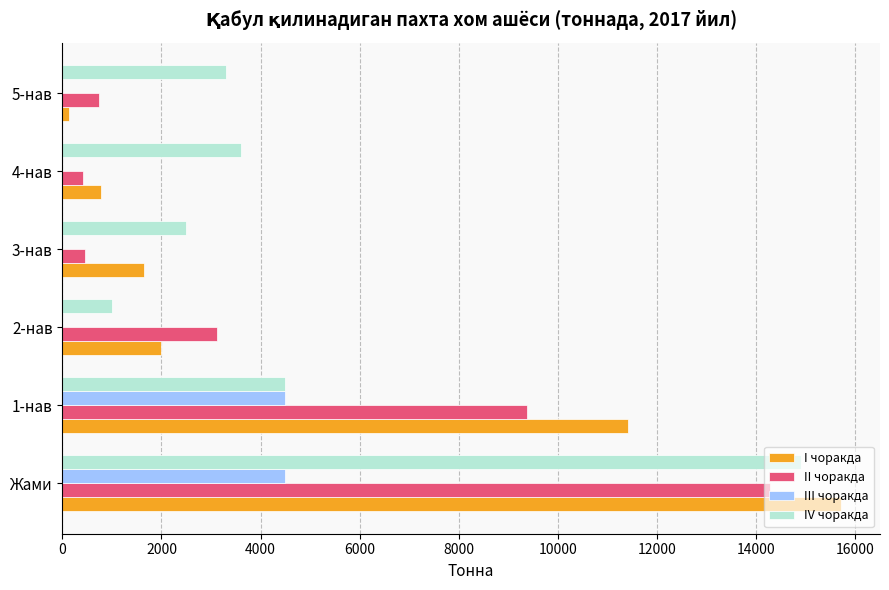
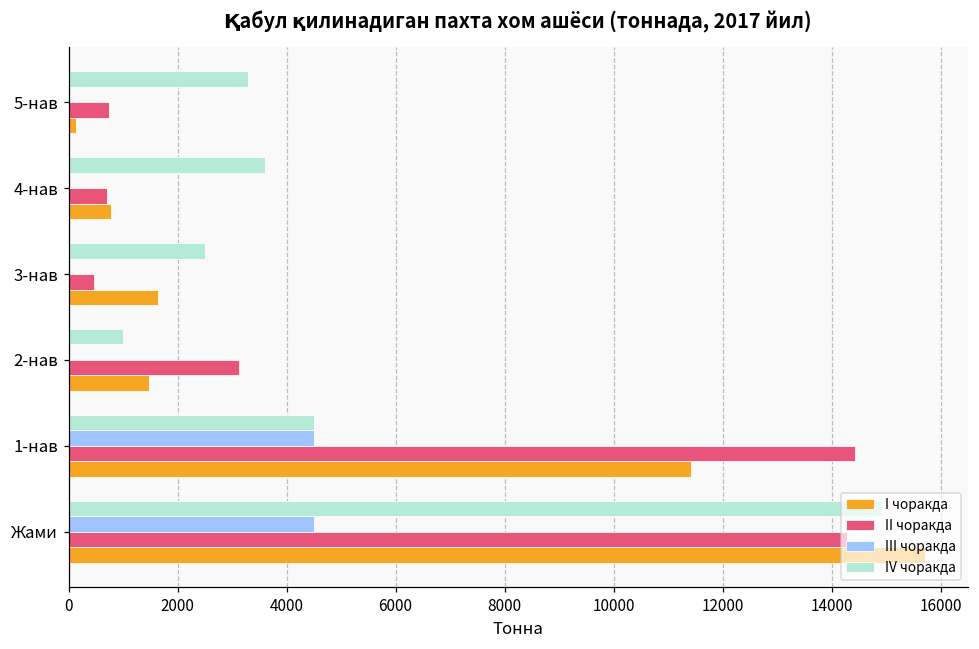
II чоракда, 4-нав: 400 -> 700
I чоракда, 2-нав: 2000 -> 1500
II чоракда, 1-нав: 9400 -> 14400
